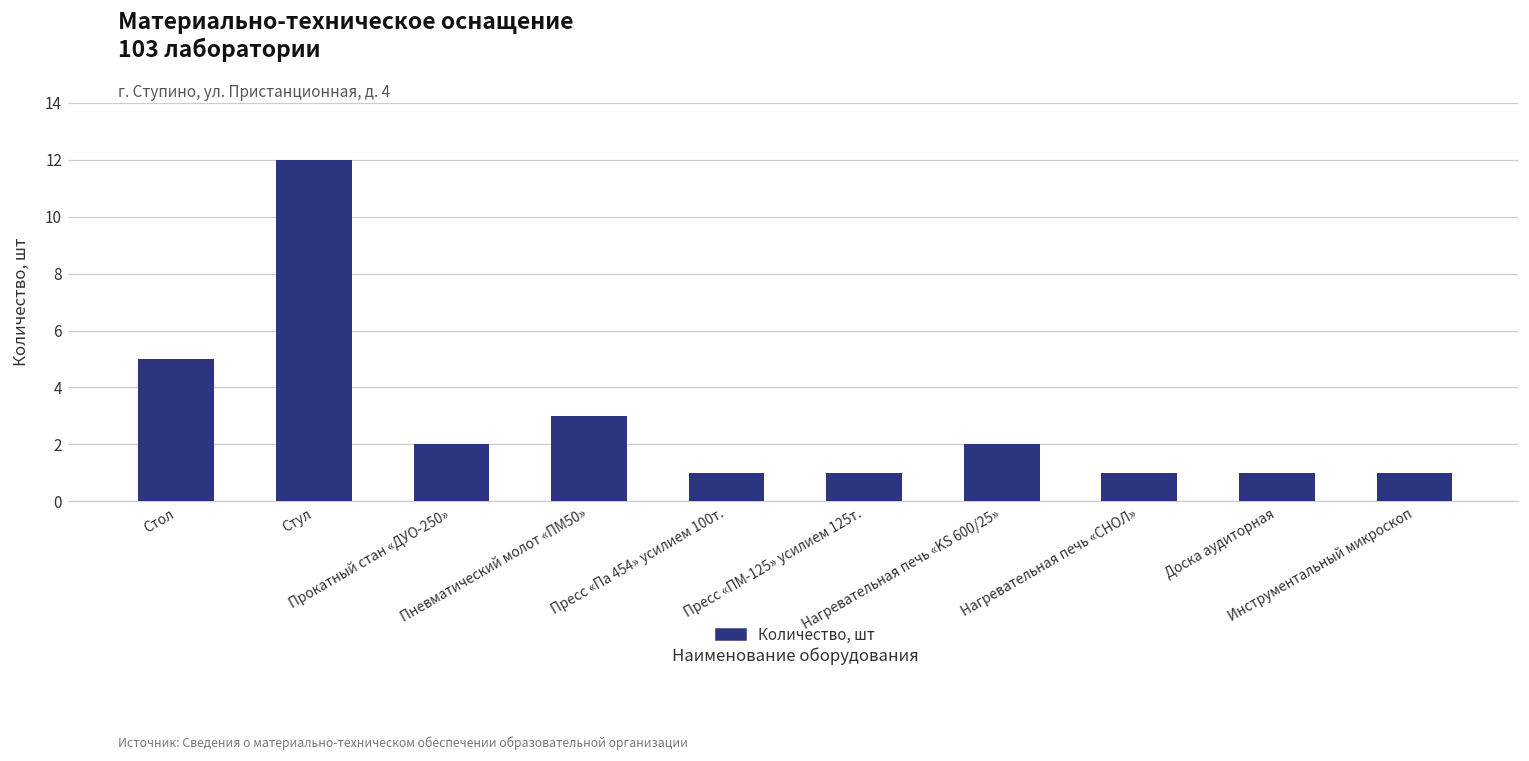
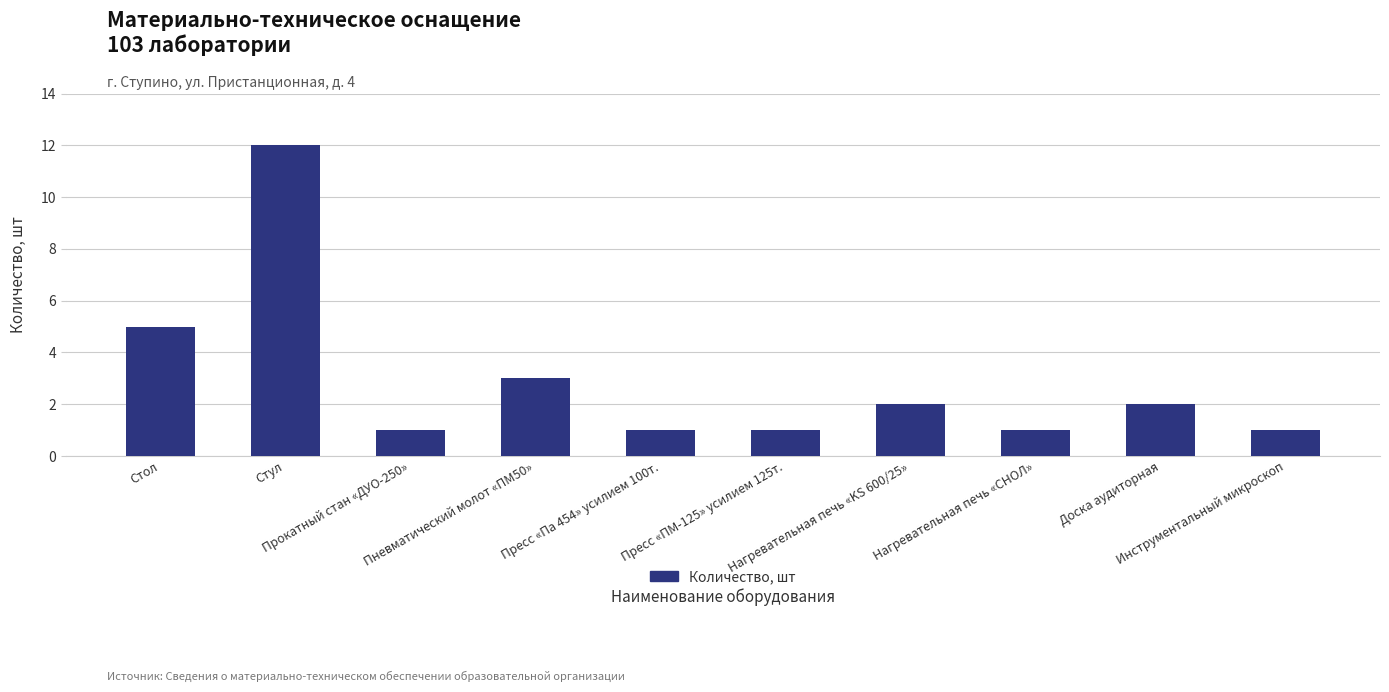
Прокатный стан «ДУО-250»: 2 -> 1
Доска аудиторная: 1 -> 2
